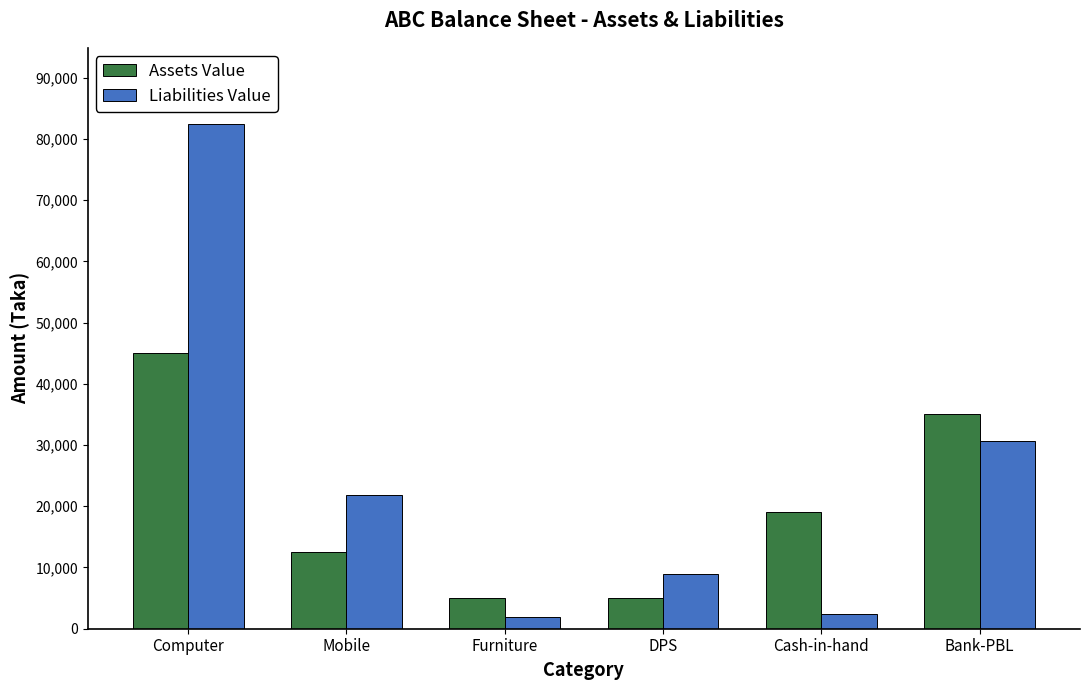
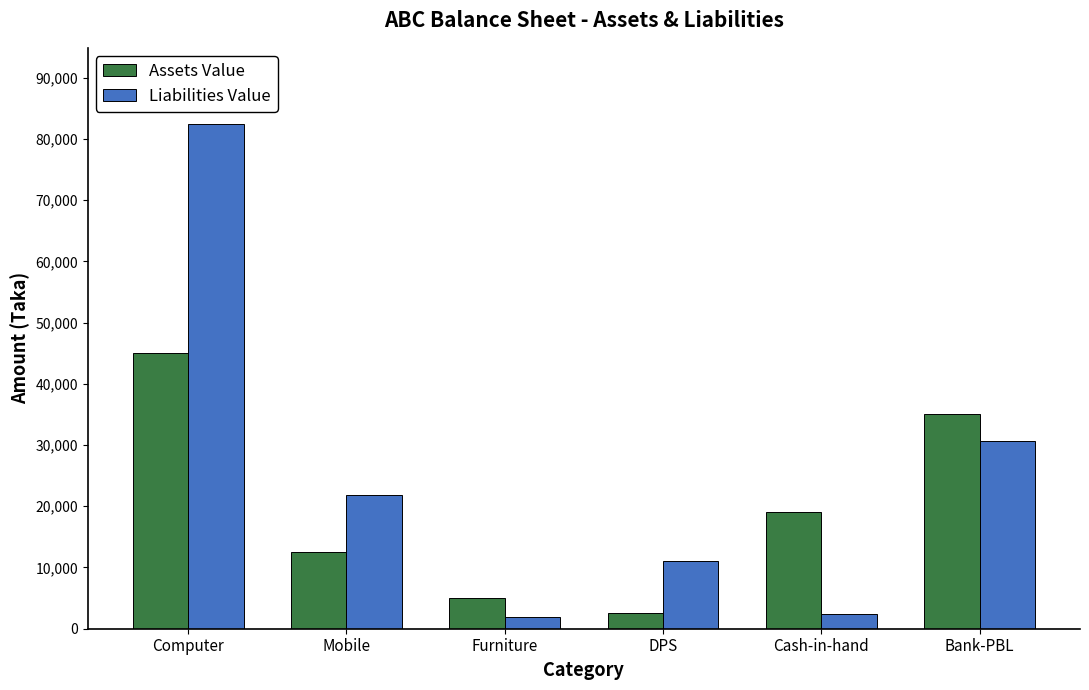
Assets Value, DPS: 5,000 -> 3,000
Liabilities Value, DPS: 9,000 -> 11,000
